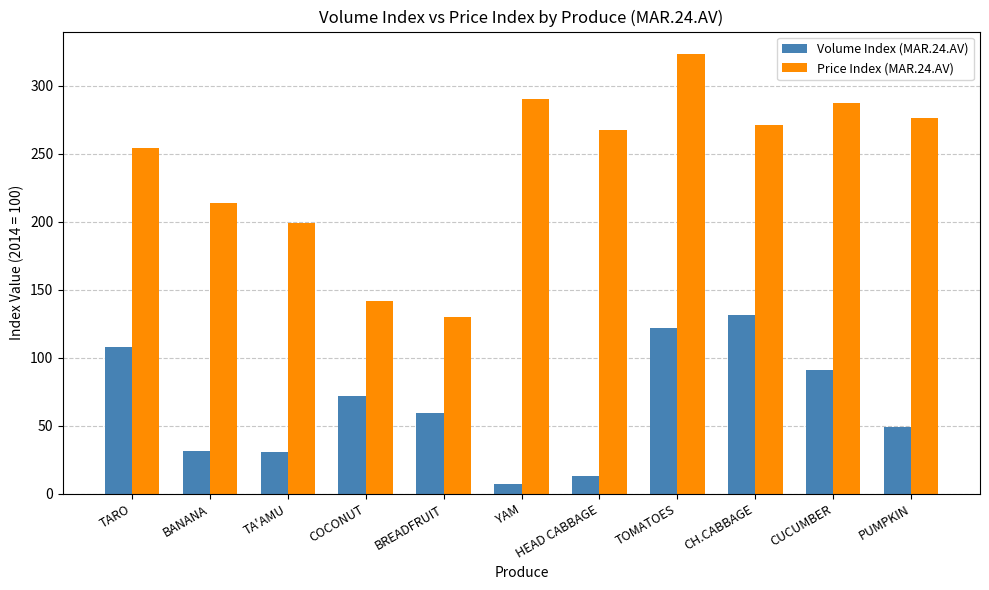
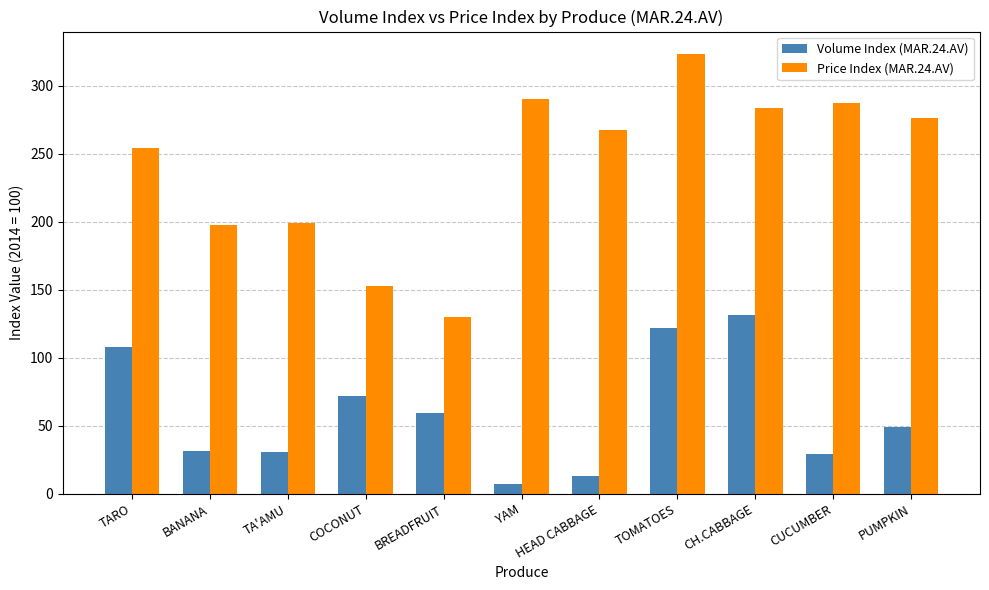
Price Index (MAR.24.AV), BANANA: 214 -> 198
Price Index (MAR.24.AV), COCONUT: 142 -> 153
Price Index (MAR.24.AV), CH.CABBAGE: 271 -> 283
Volume Index (MAR.24.AV), CUCUMBER: 91 -> 29
